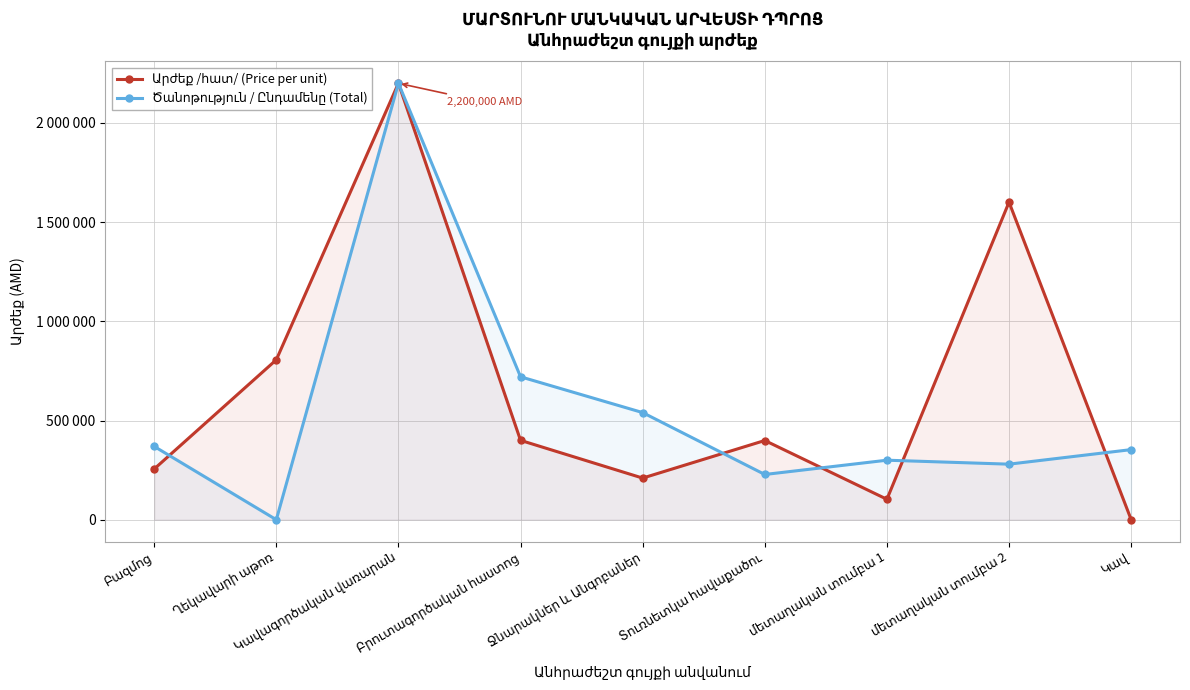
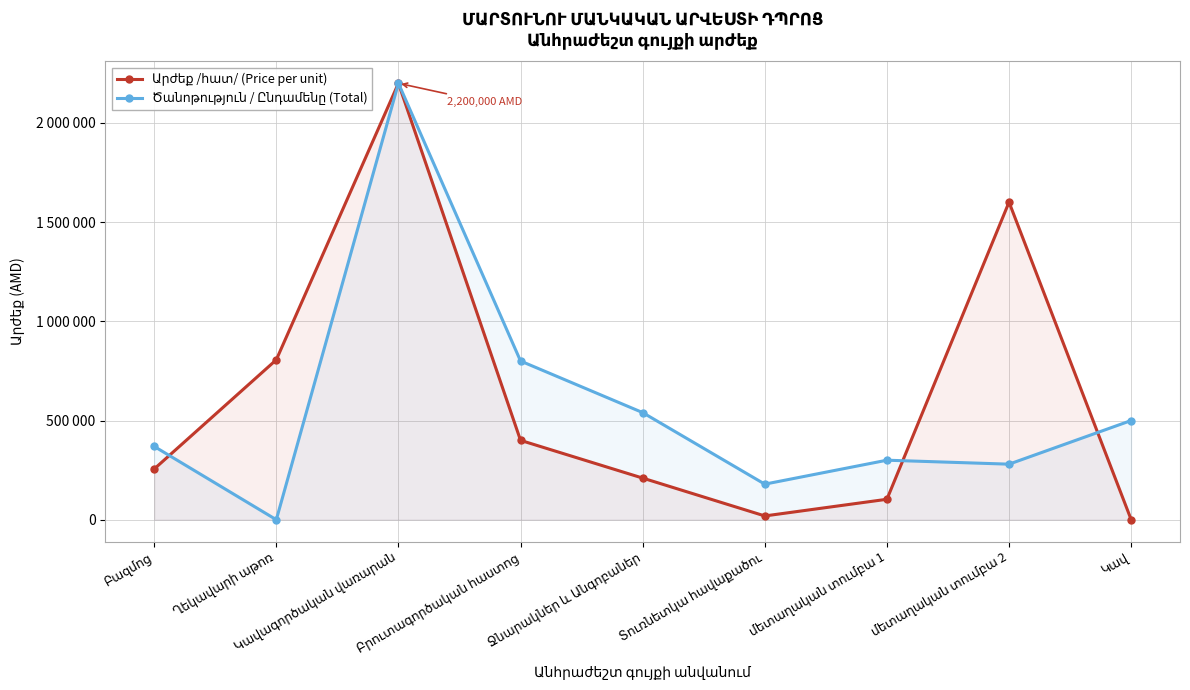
Ծանոթություն / Ընդամենը (Total), Բրուտագործական հաստոց: 720000 -> 800000
Արժեք /հատ/ (Price per unit), Տուռնետկա հավաքածու: 400000 -> 20000
Ծանոթություն / Ընդամենը (Total), Տուռնետկա հավաքածու: 230000 -> 180000
Ծանոթություն / Ընդամենը (Total), Կավ: 350000 -> 500000
